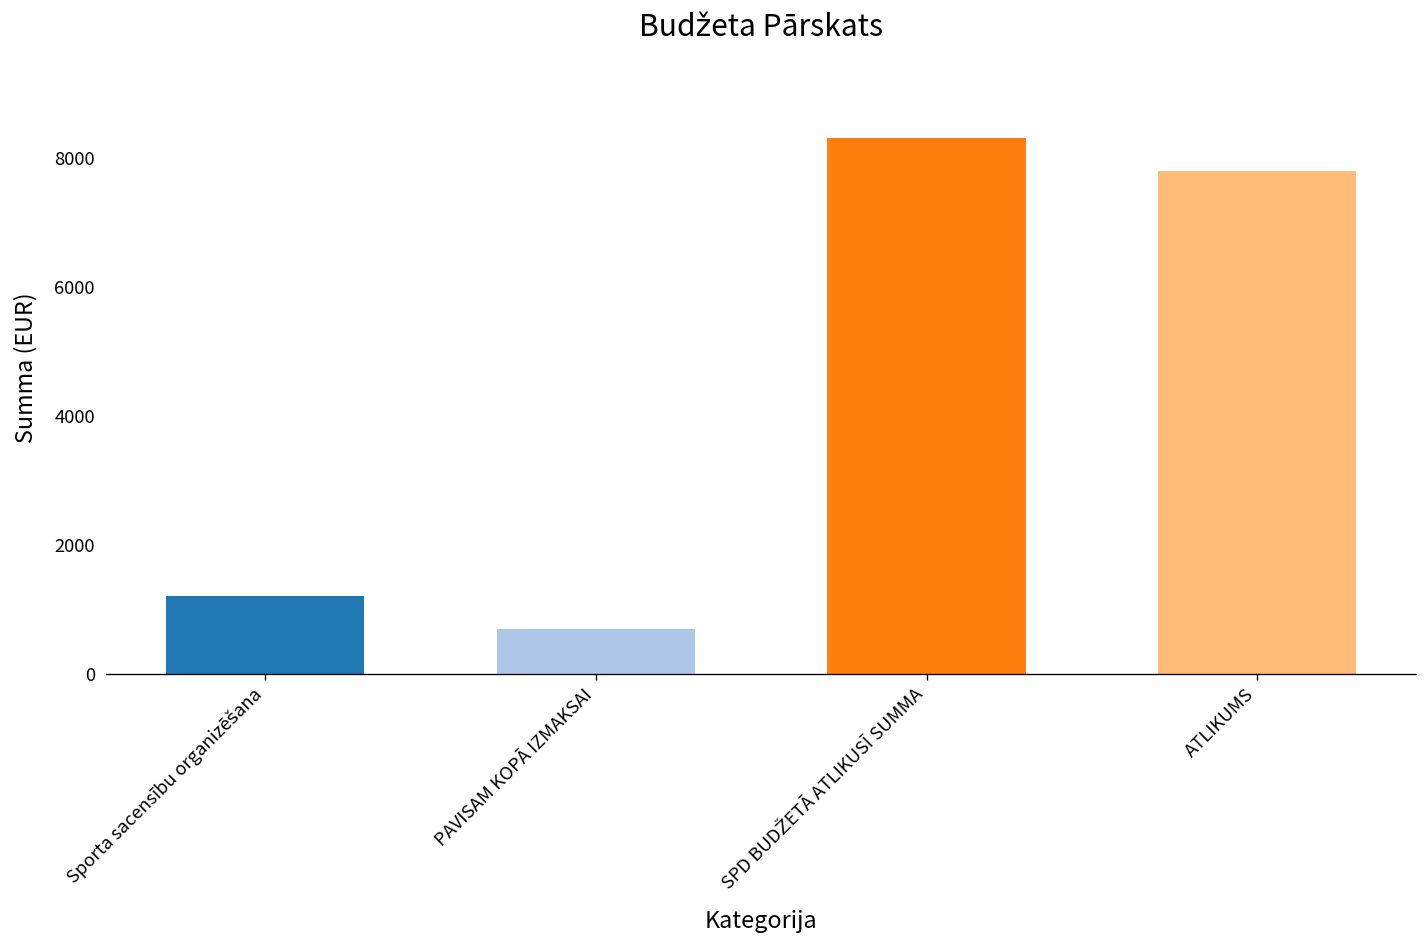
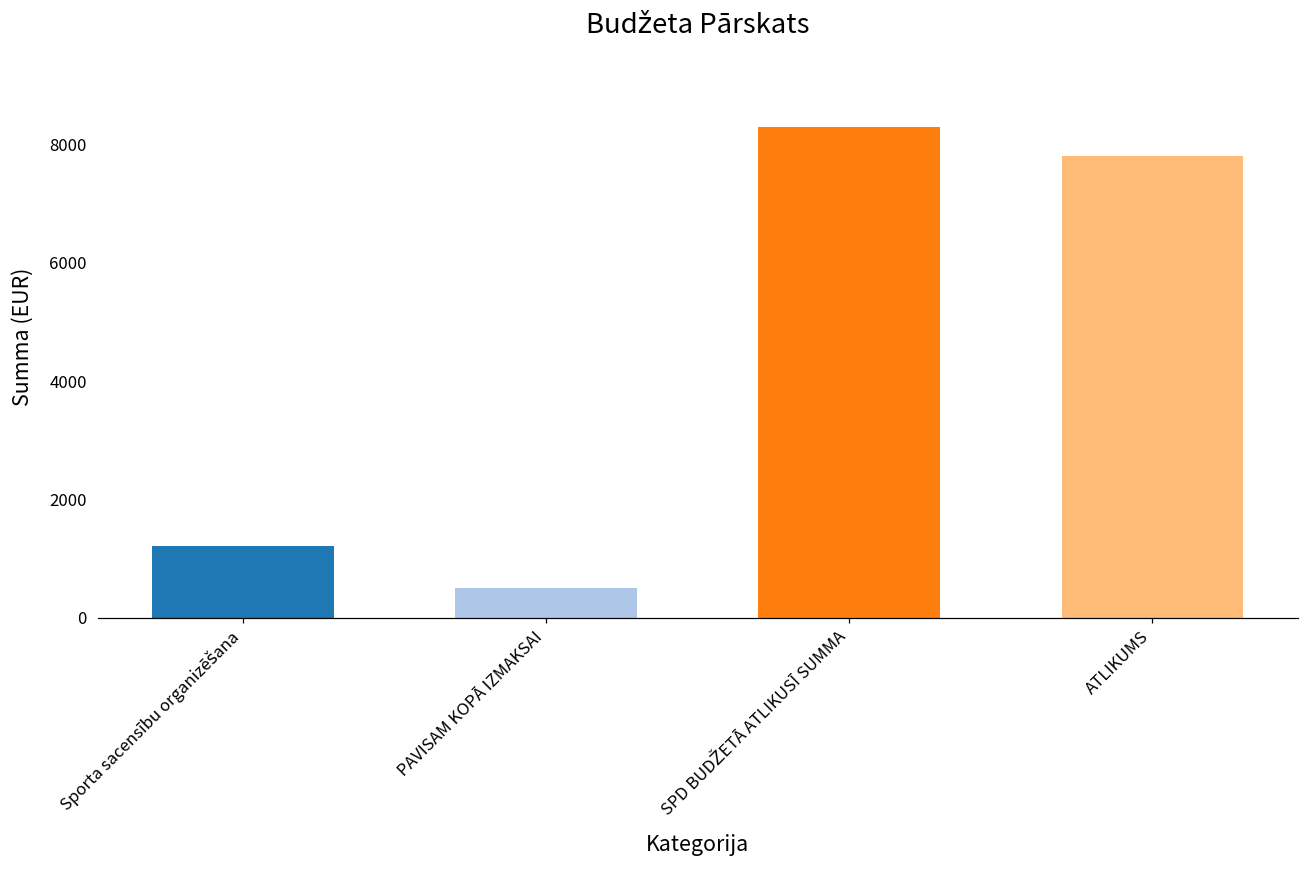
PAVISAM KOPĀ IZMAKSAI: 700 -> 500
